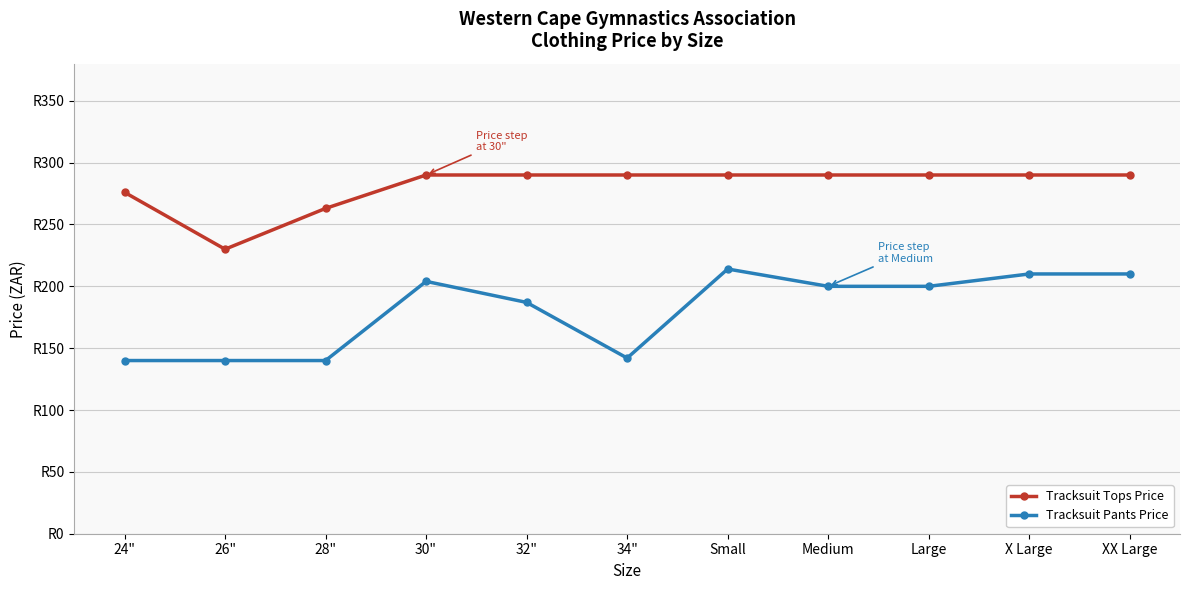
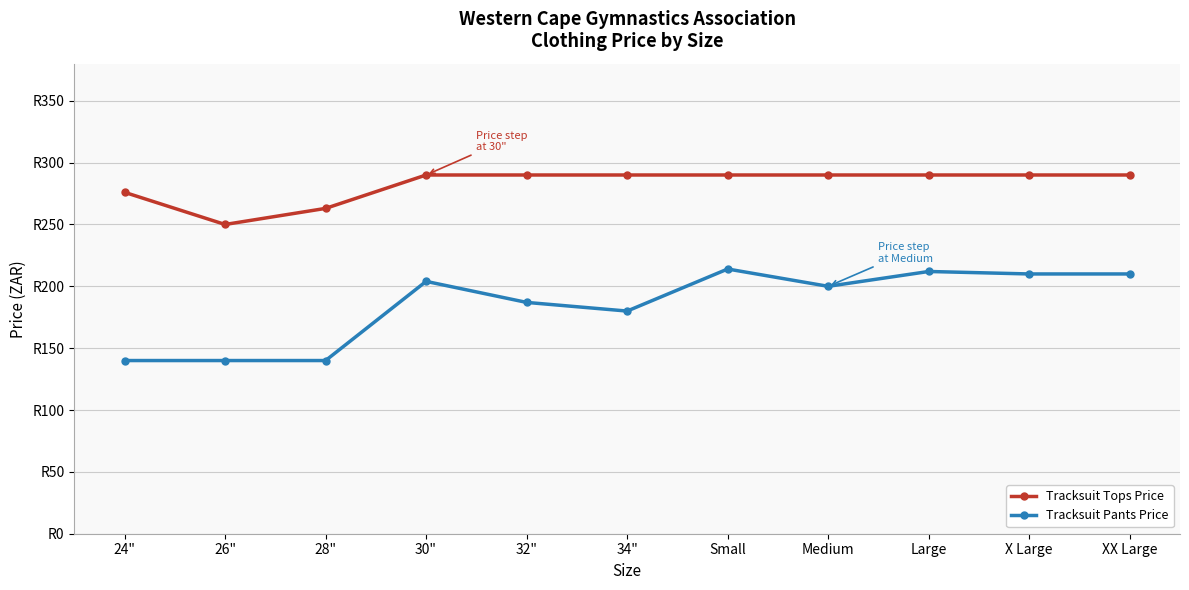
Tracksuit Tops Price, 26": R230 -> R250
Tracksuit Pants Price, 34": R142 -> R180
Tracksuit Pants Price, Large: R200 -> R212
